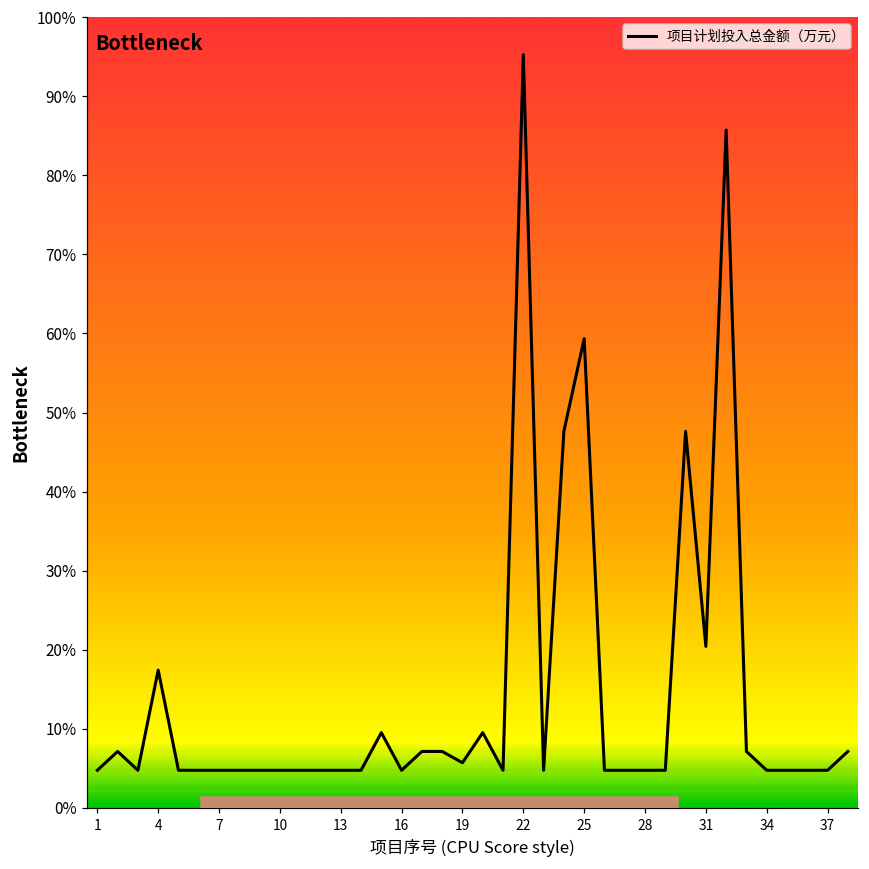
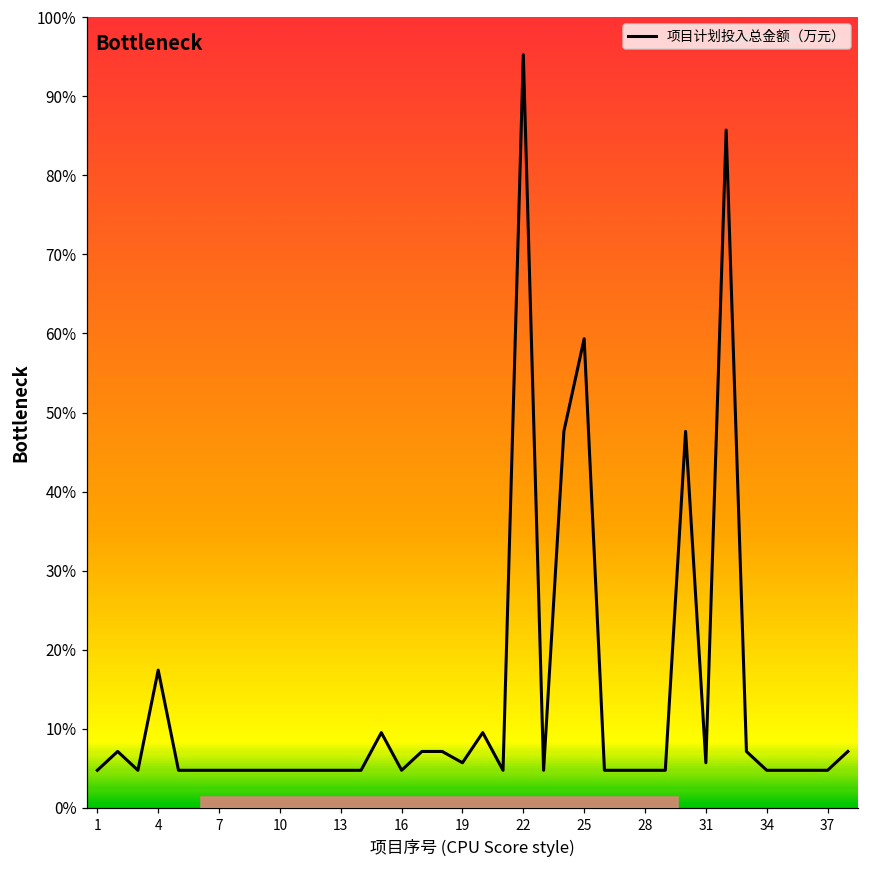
31: 20% -> 6%
